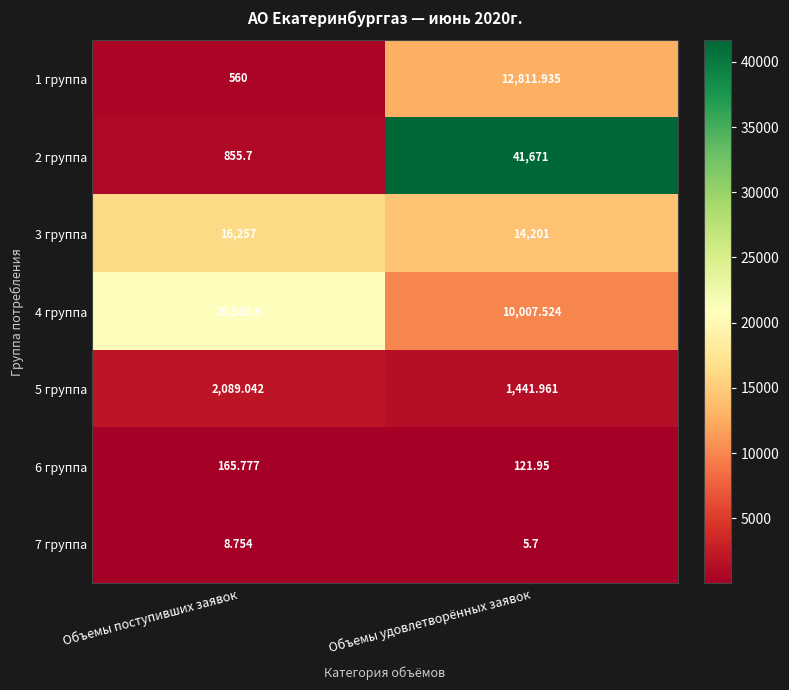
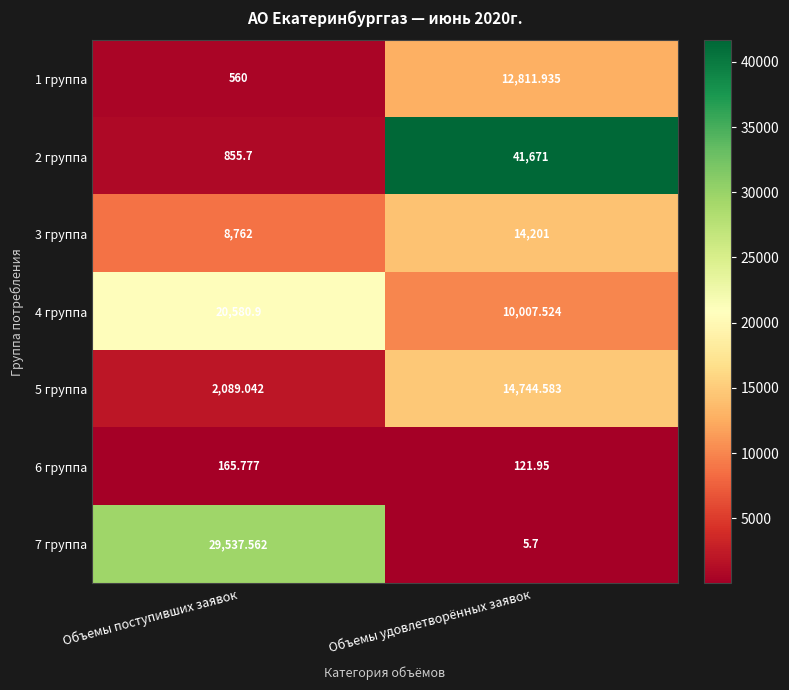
3 группа, Объемы поступивших заявок: 16,257 -> 8,762
5 группа, Объемы удовлетворённых заявок: 1,441.961 -> 14,744.583
7 группа, Объемы поступивших заявок: 8.754 -> 29,537.562
